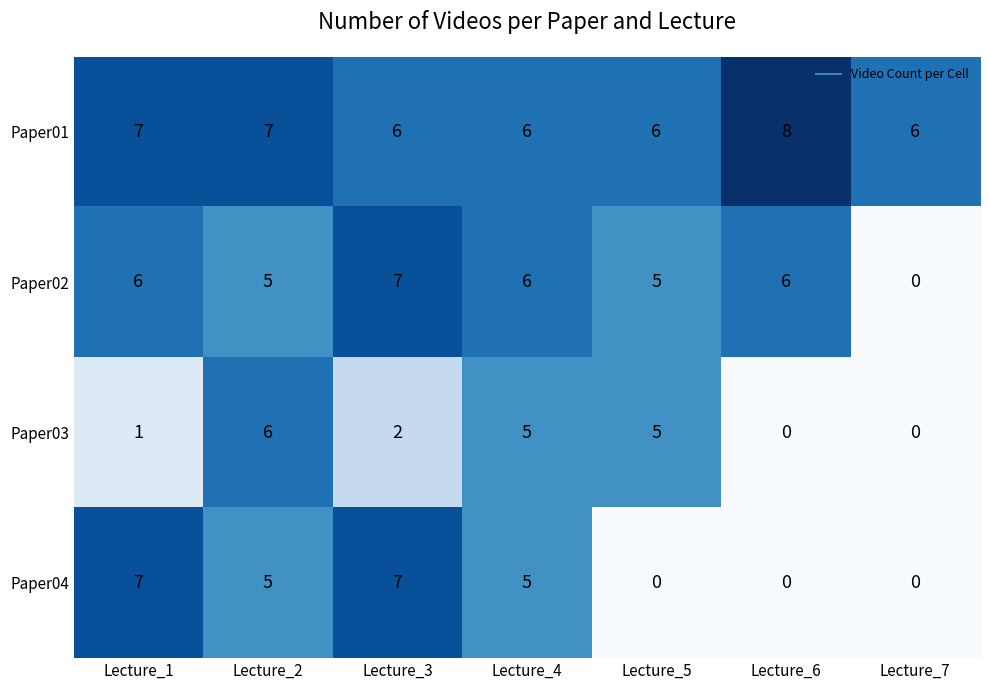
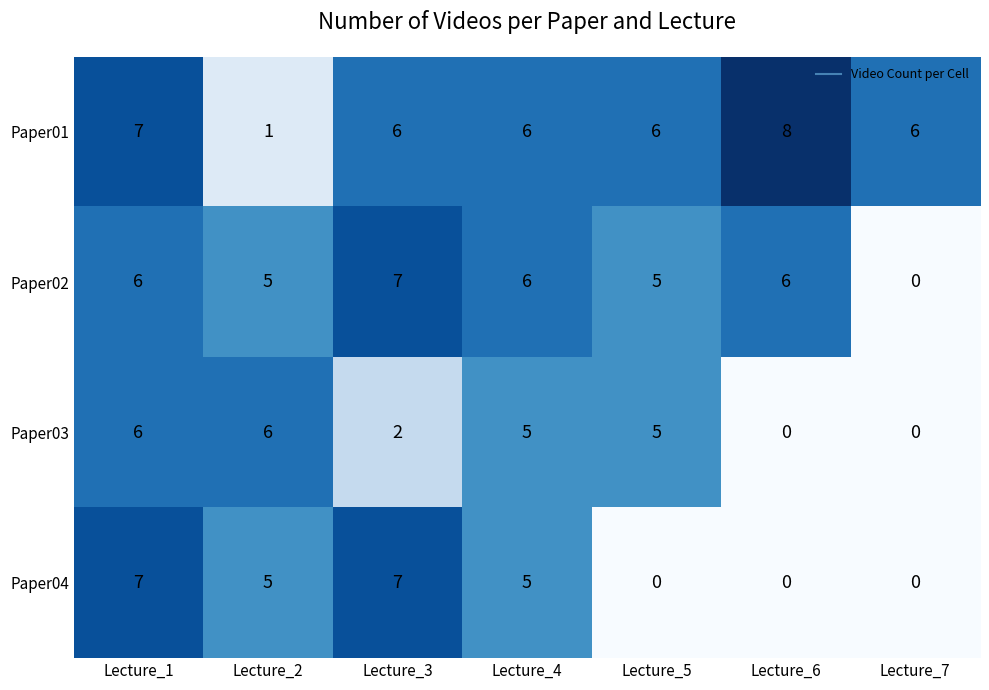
Paper01, Lecture_2: 7 -> 1
Paper03, Lecture_1: 1 -> 6
